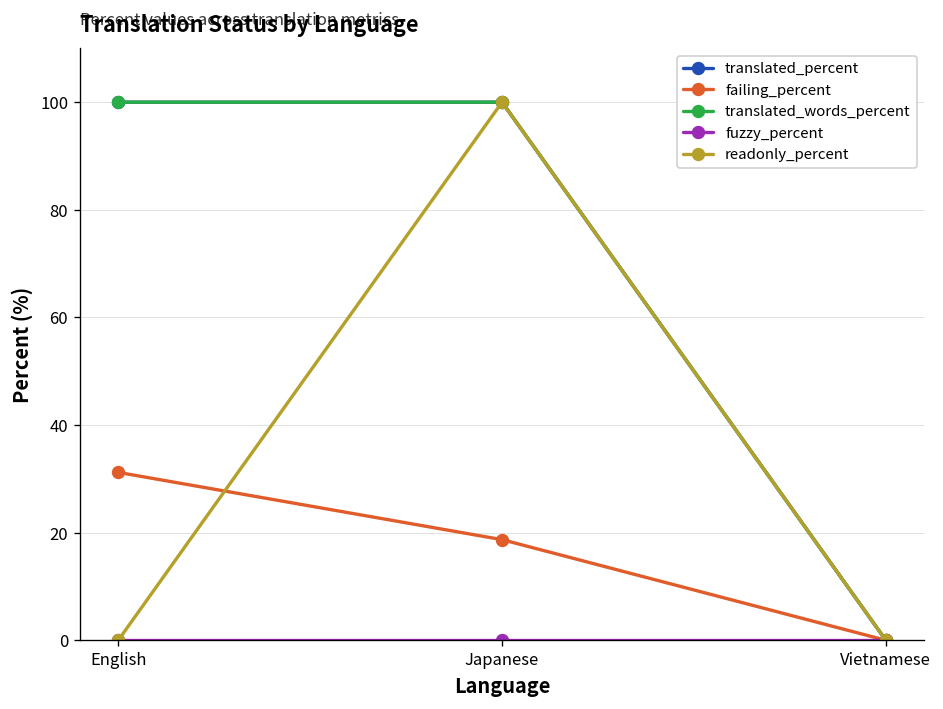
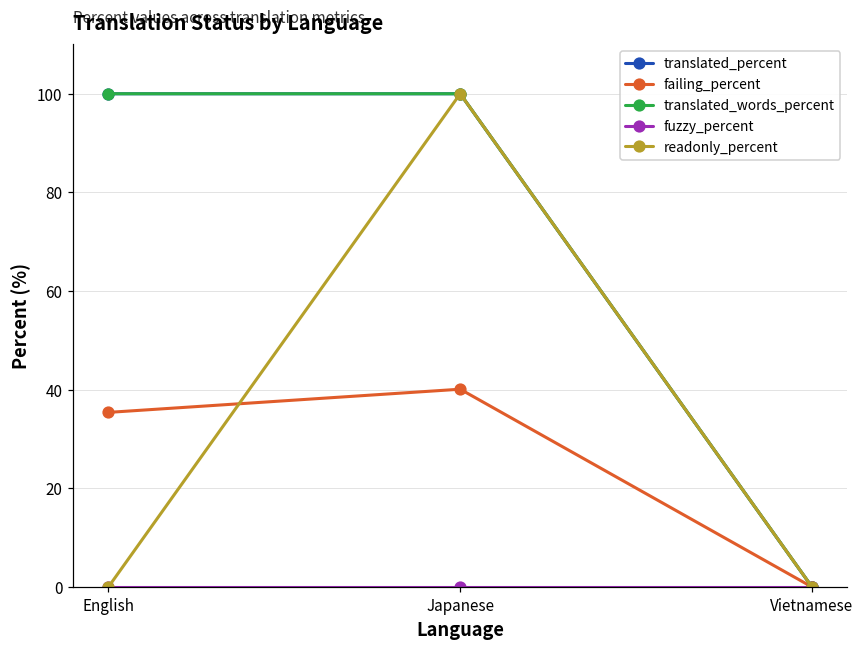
failing_percent, English: 31 -> 35
failing_percent, Japanese: 19 -> 40
